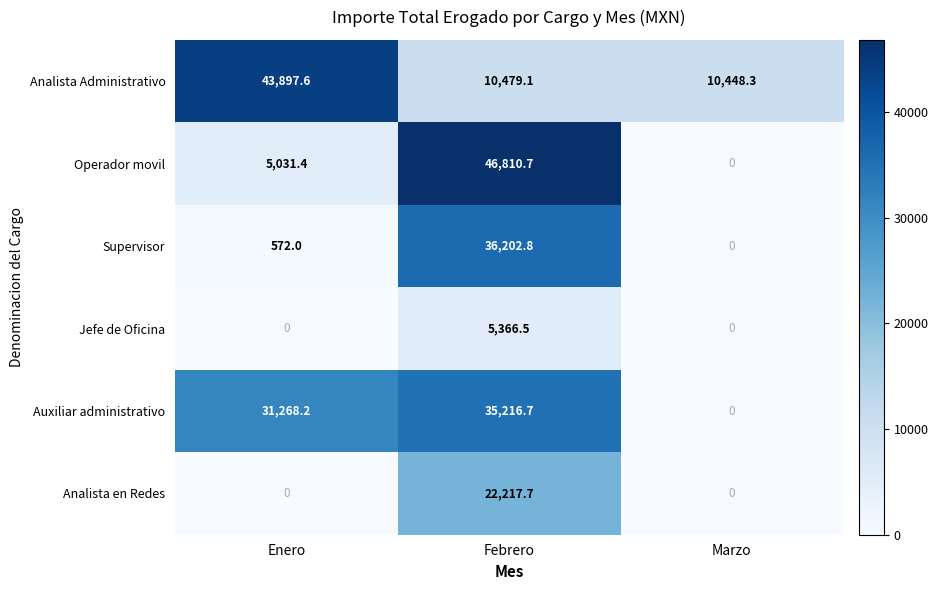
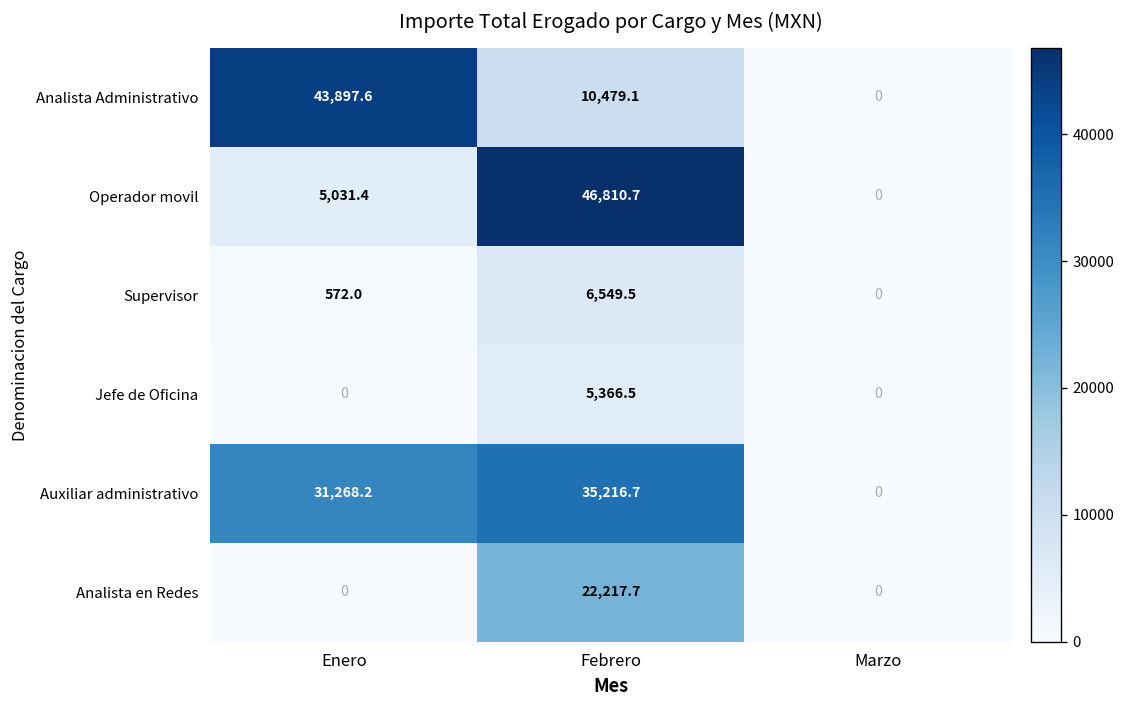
Analista Administrativo, Marzo: 10,448.3 -> 0
Supervisor, Febrero: 36,202.8 -> 6,549.5
